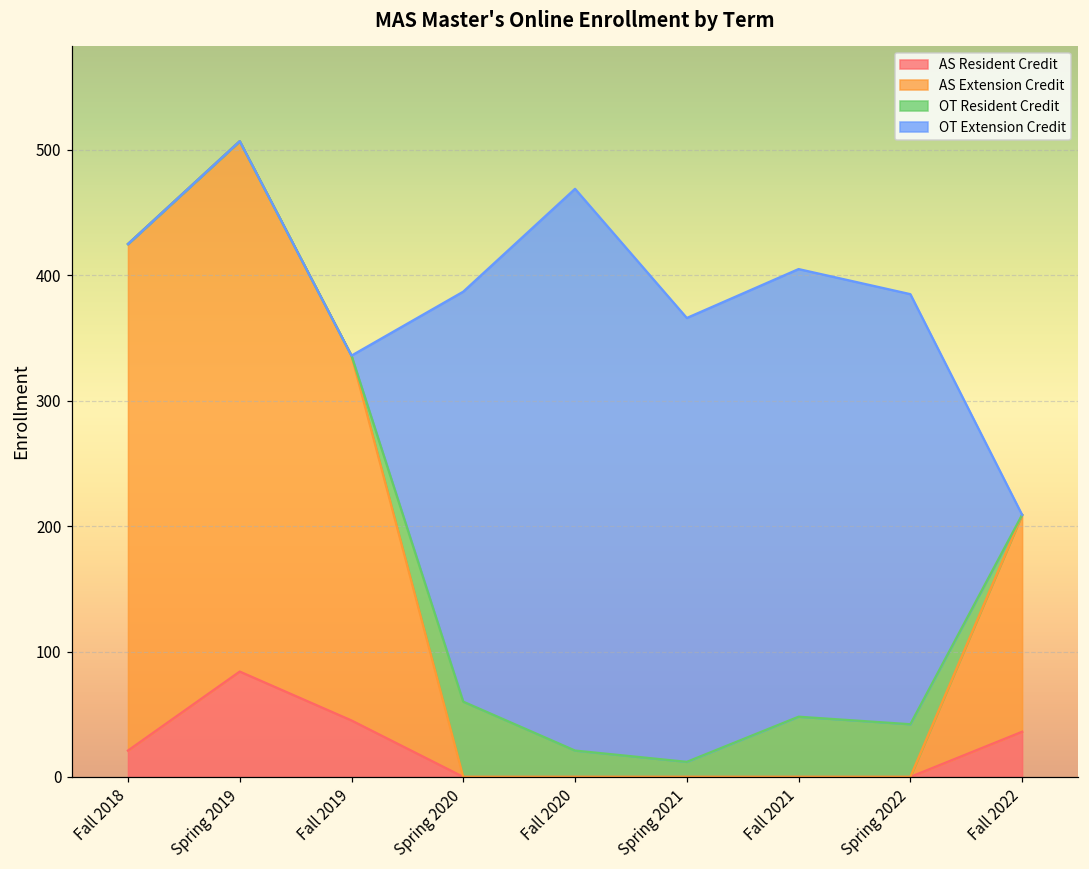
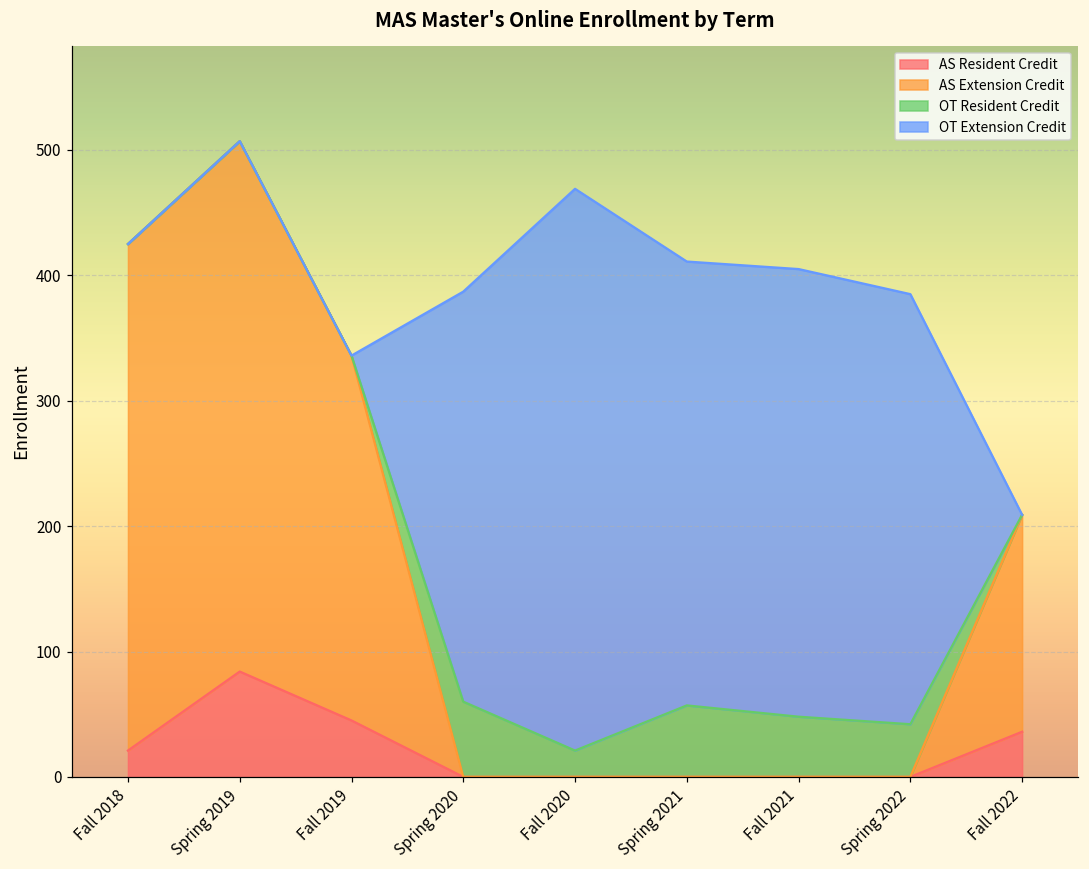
OT Resident Credit, Spring 2021: 12 -> 57
